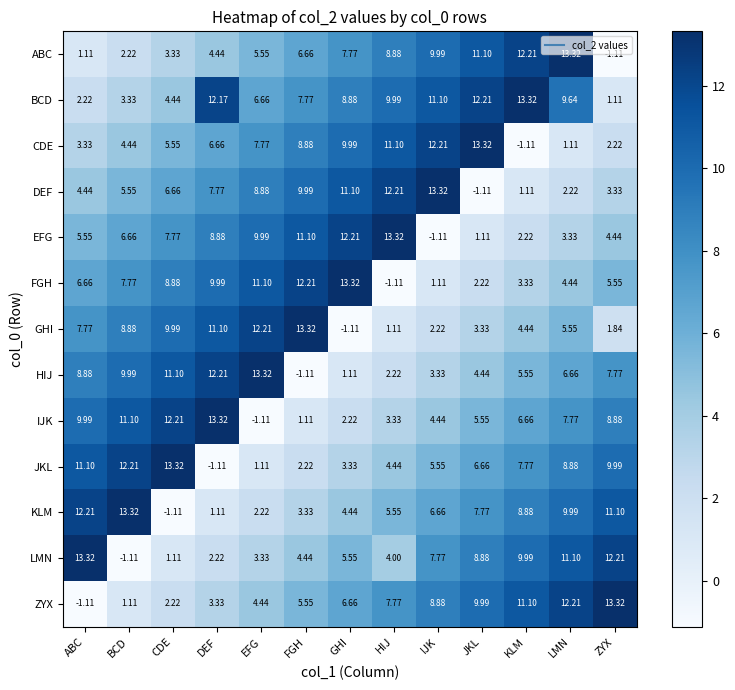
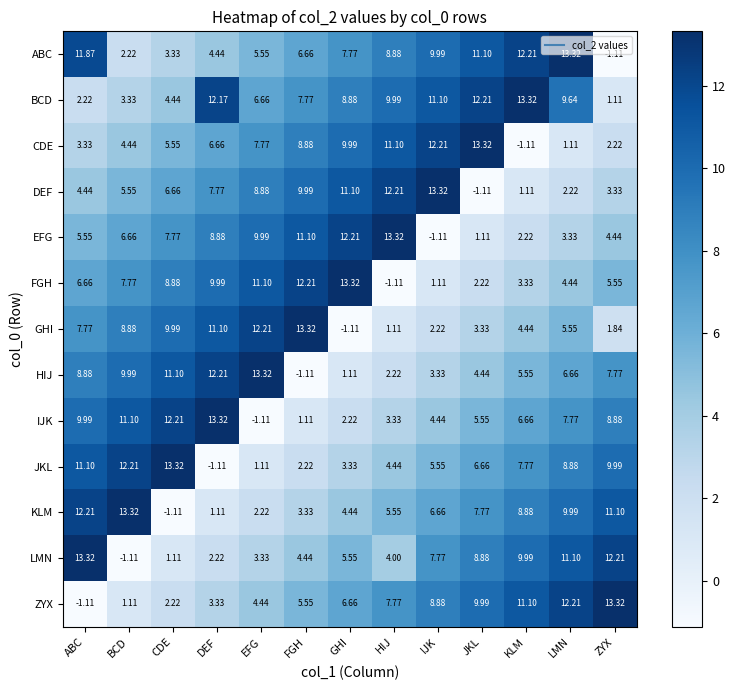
ABC, ABC: 1.11 -> 11.87
